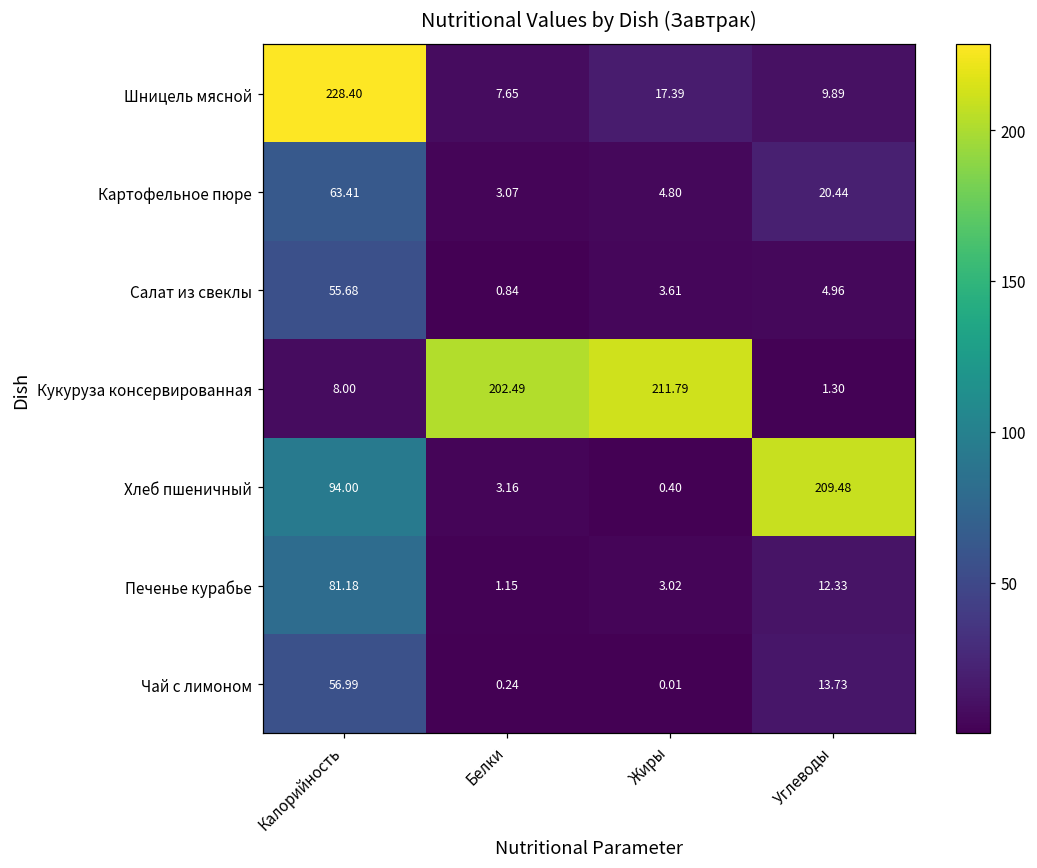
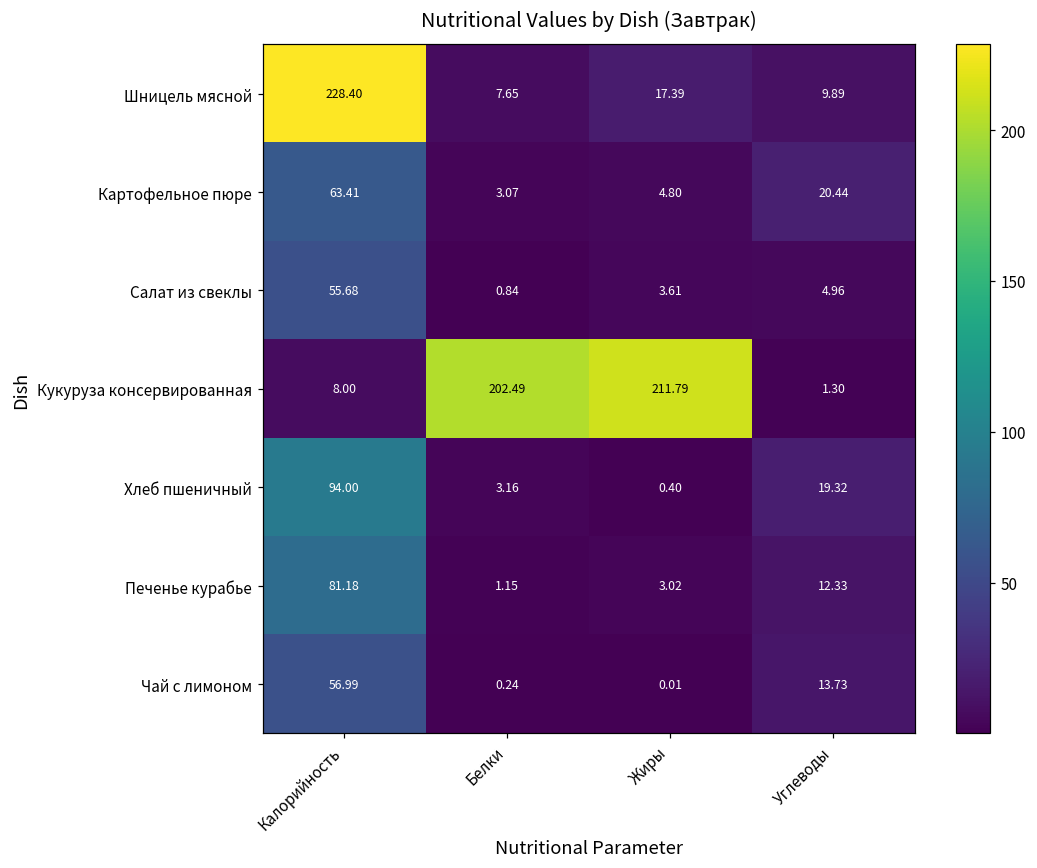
Хлеб пшеничный, Углеводы: 209.48 -> 19.32
